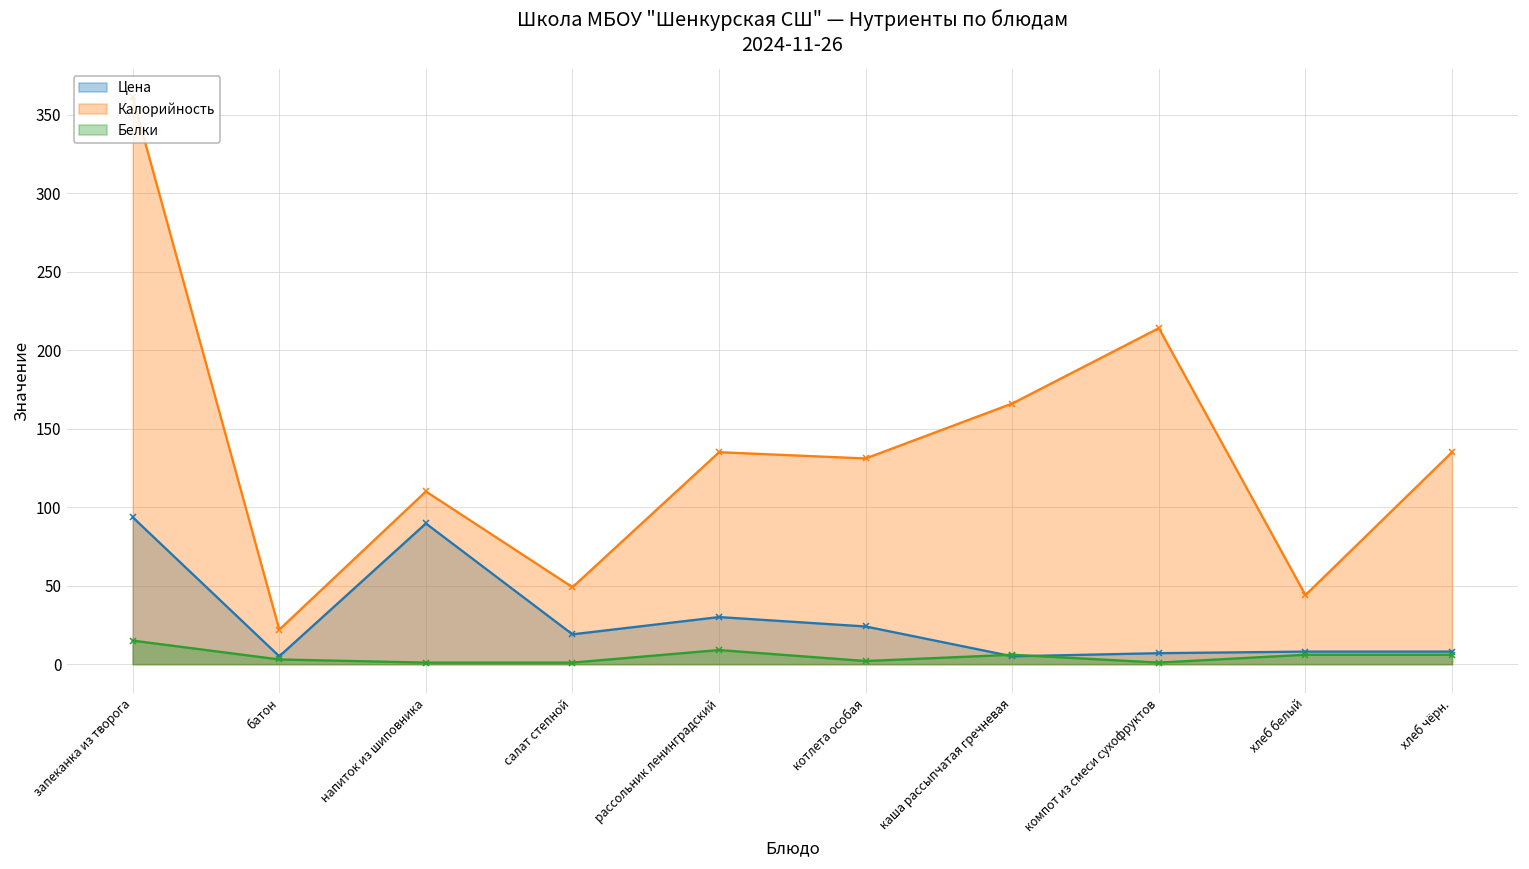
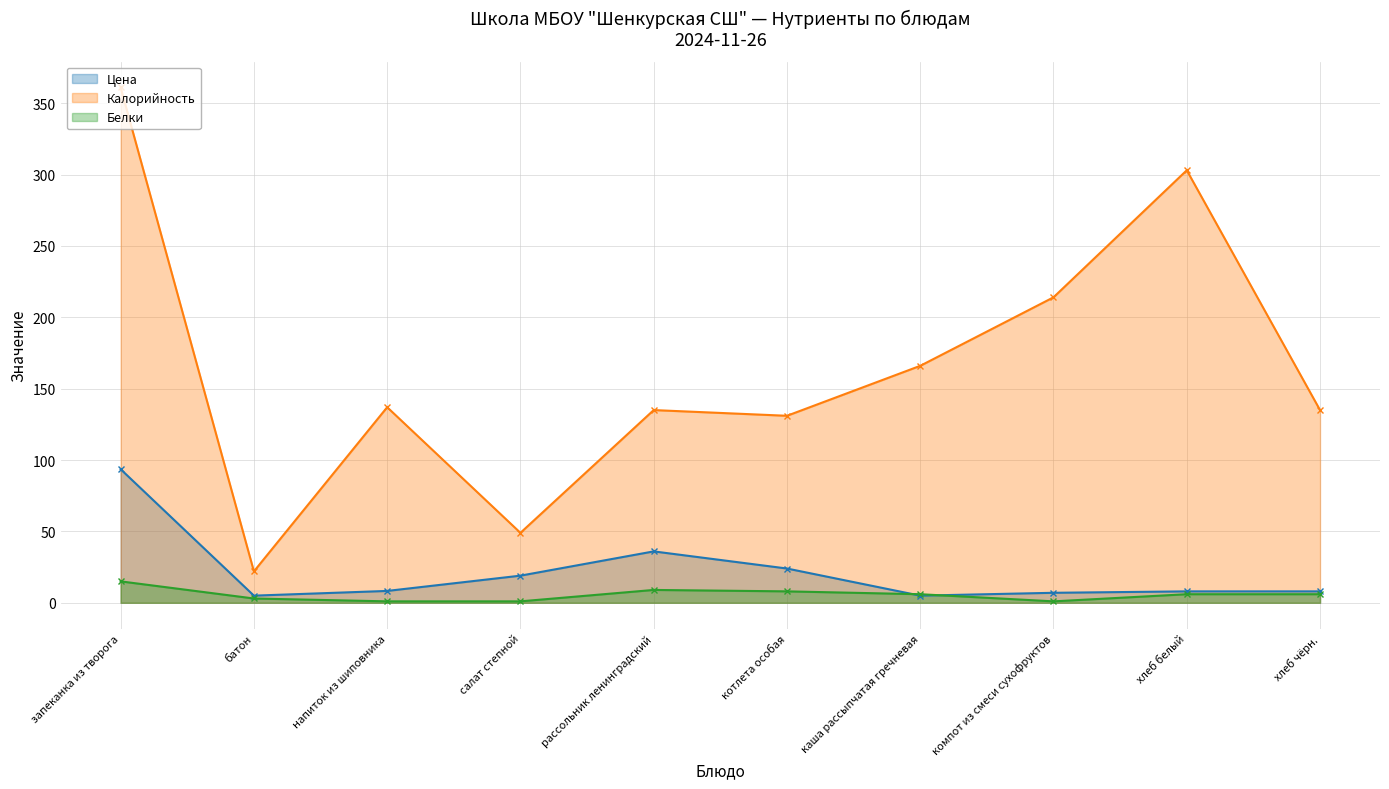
Цена, напиток из шиповника: 90 -> 8
Калорийность, напиток из шиповника: 110 -> 137
Цена, рассольник ленинградский: 30 -> 36
Белки, котлета особая: 2 -> 8
Калорийность, хлеб белый: 44 -> 303
